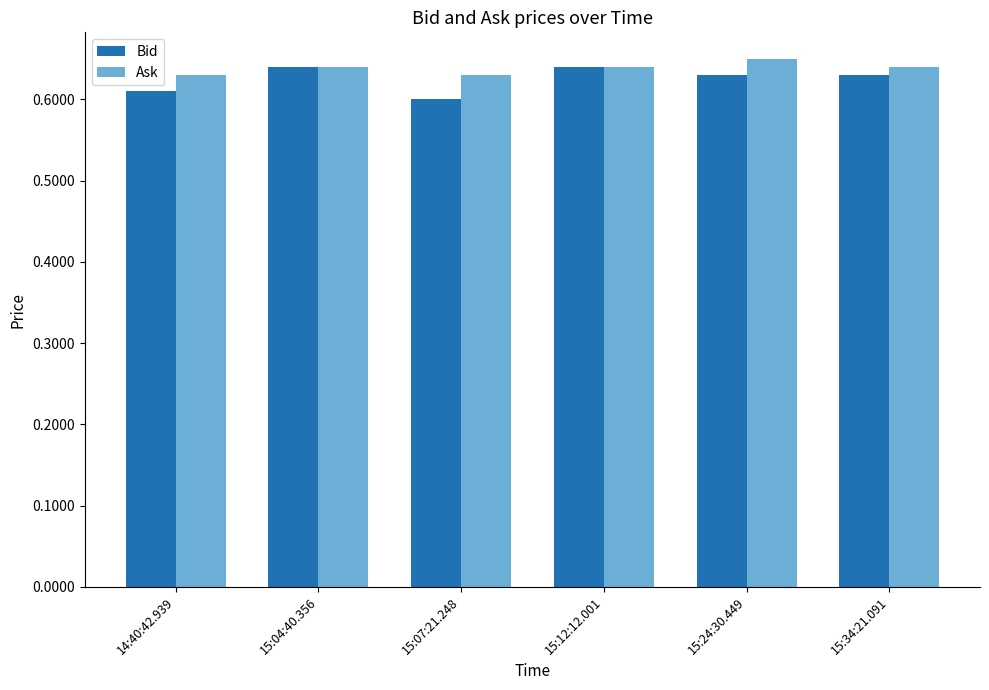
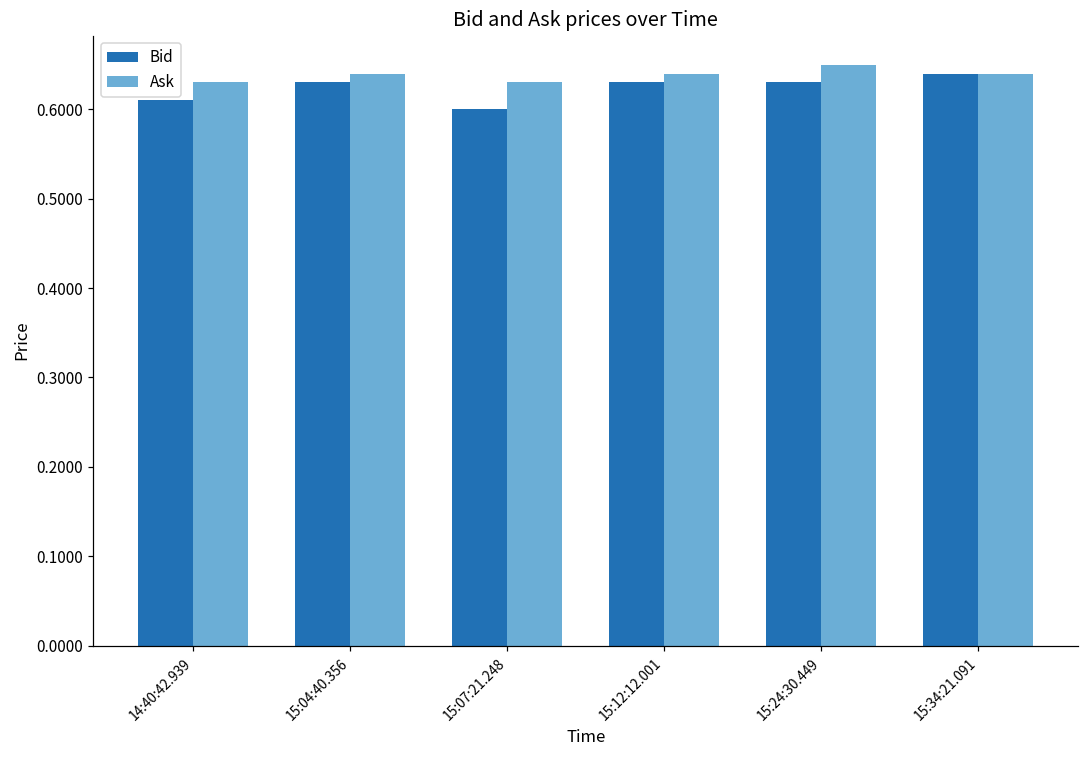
Bid, 15:04:40.356: 0.64 -> 0.63
Bid, 15:12:12.001: 0.64 -> 0.63
Bid, 15:34:21.091: 0.63 -> 0.64
